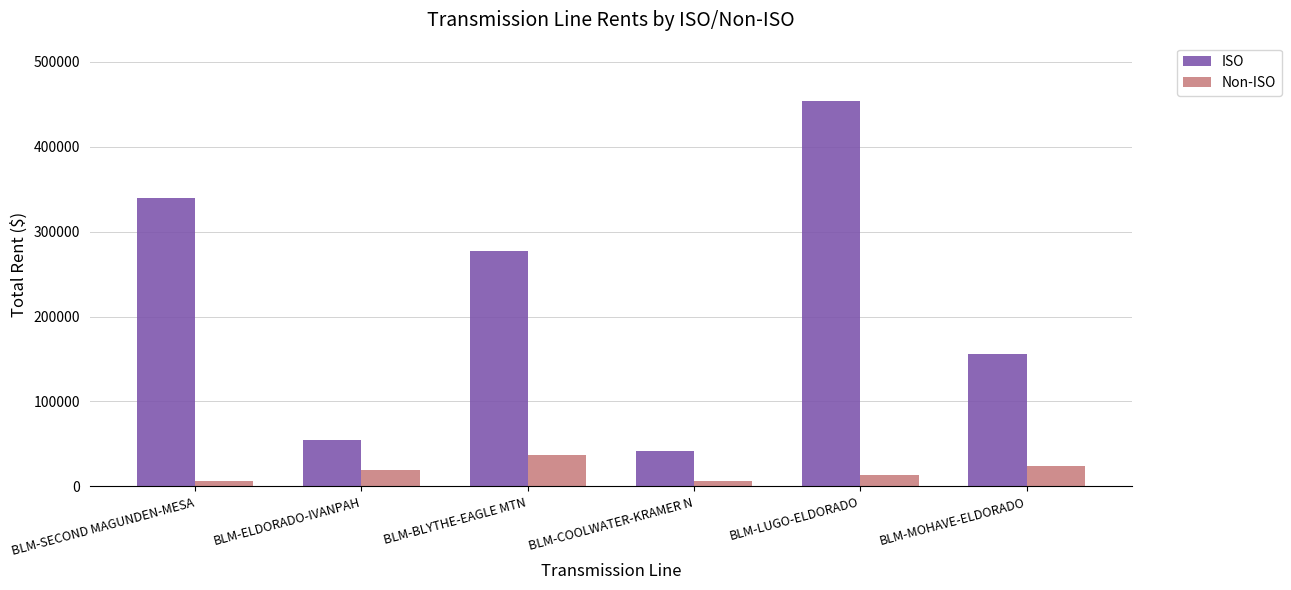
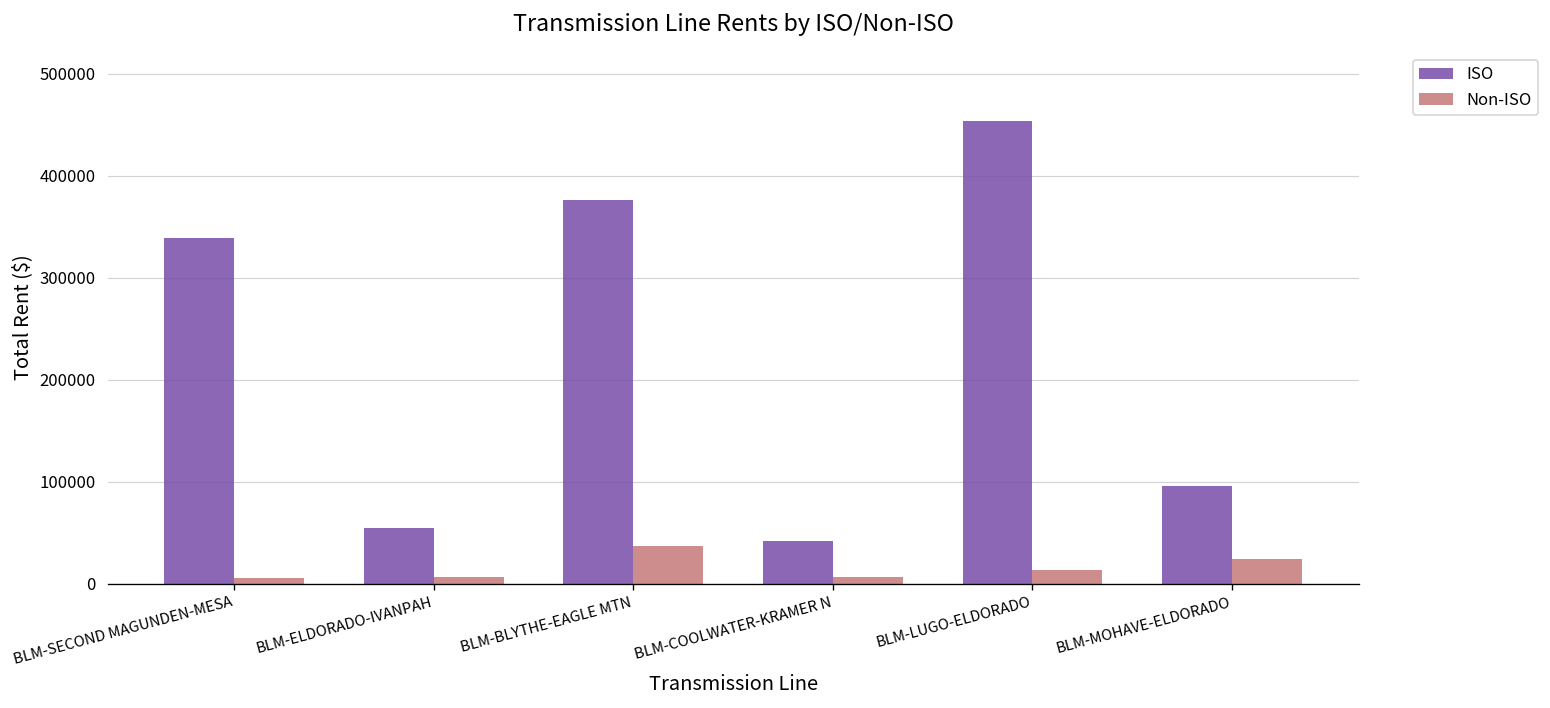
Non-ISO, BLM-ELDORADO-IVANPAH: 20000 -> 10000
ISO, BLM-BLYTHE-EAGLE MTN: 280000 -> 380000
ISO, BLM-MOHAVE-ELDORADO: 160000 -> 100000
